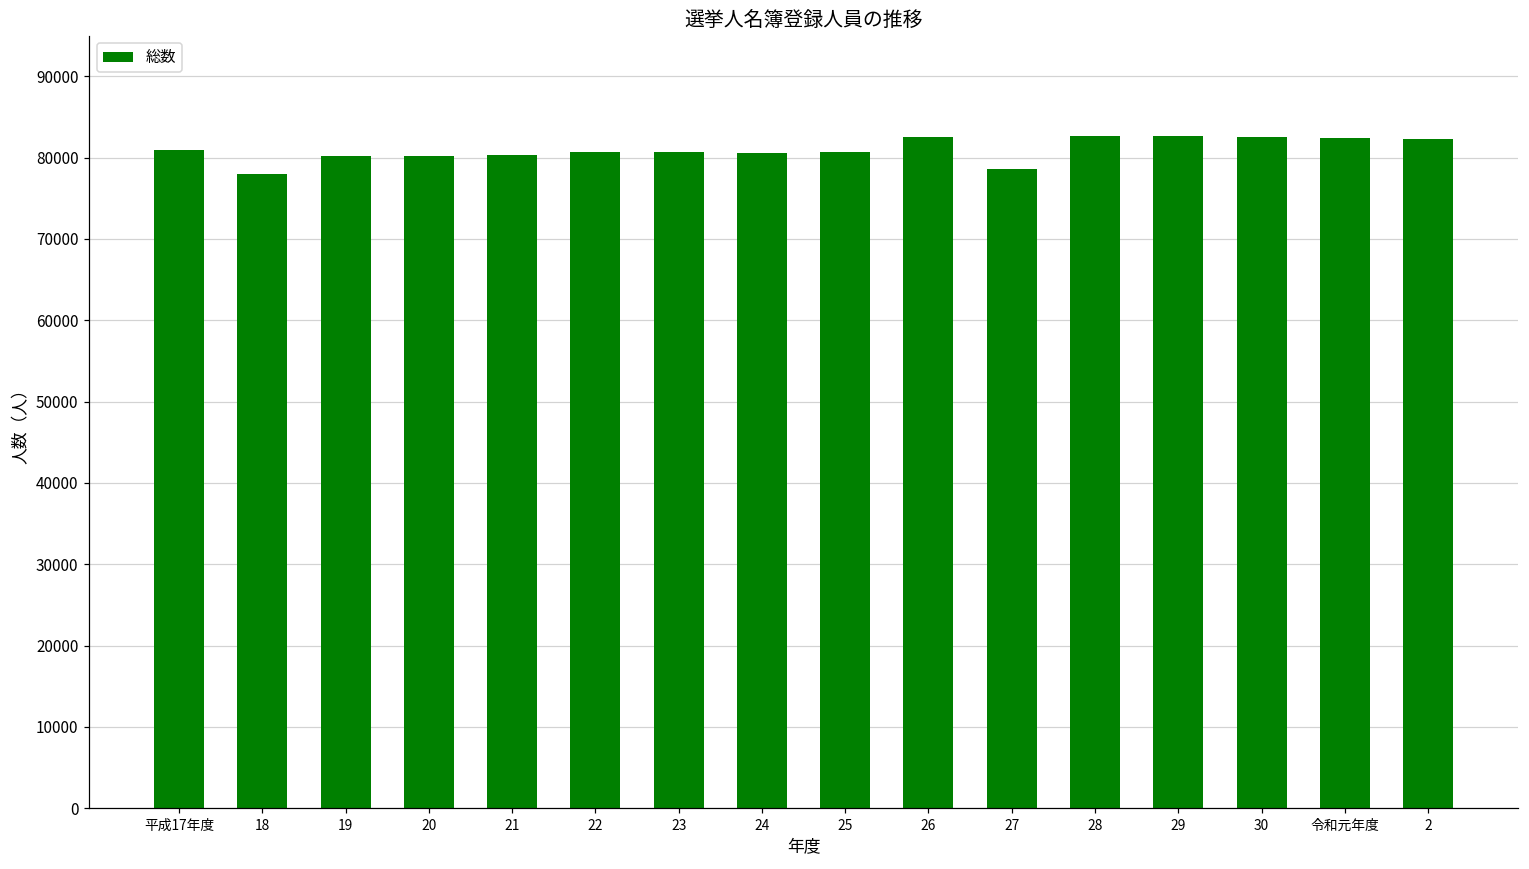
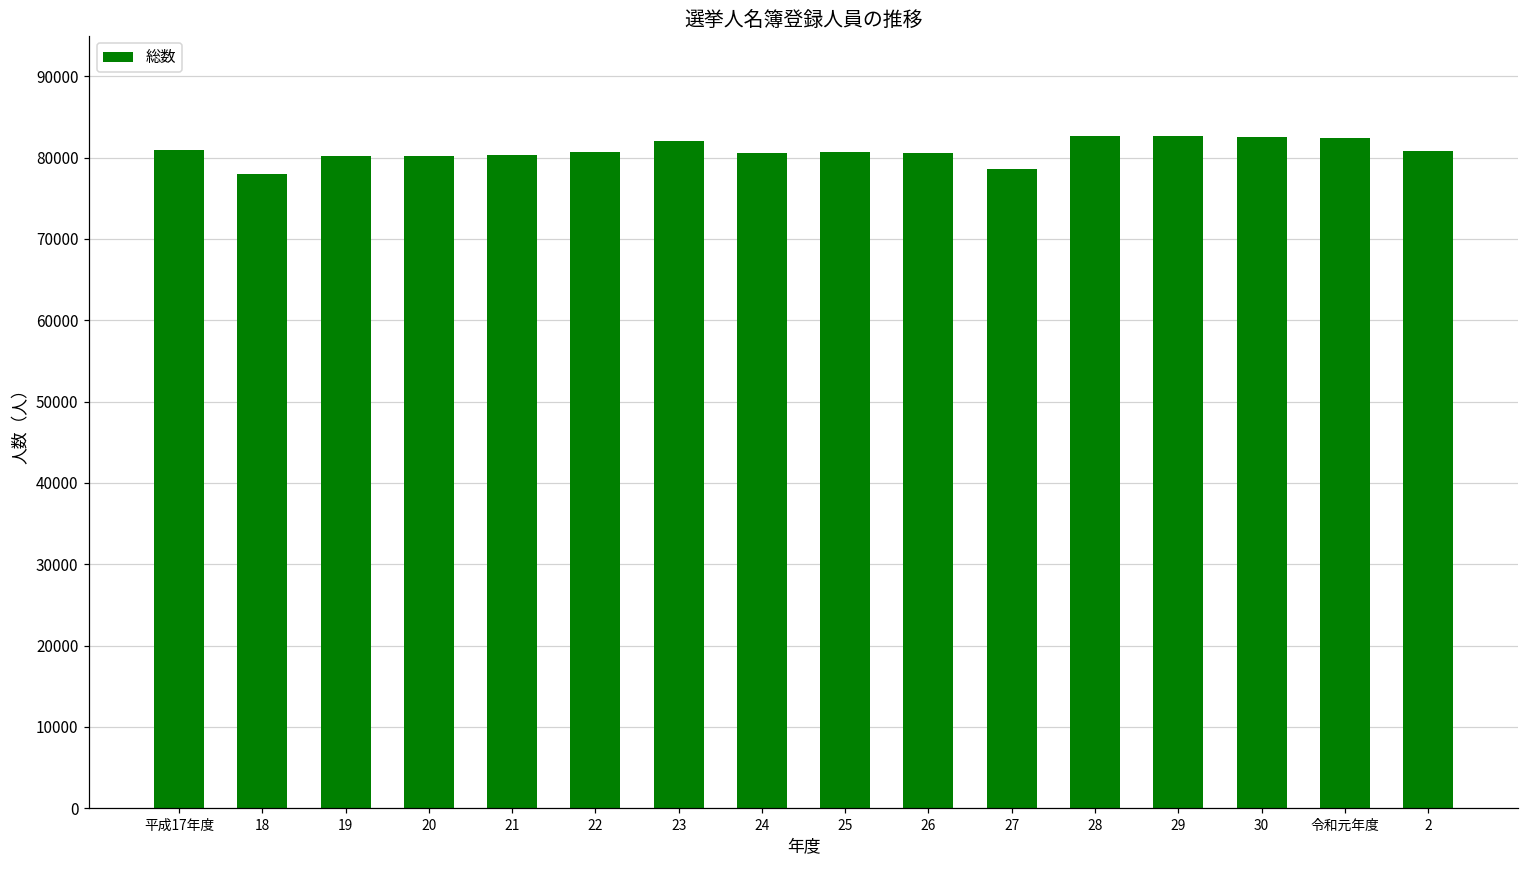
23: 81000 -> 82000
26: 82000 -> 81000
2: 82000 -> 81000
